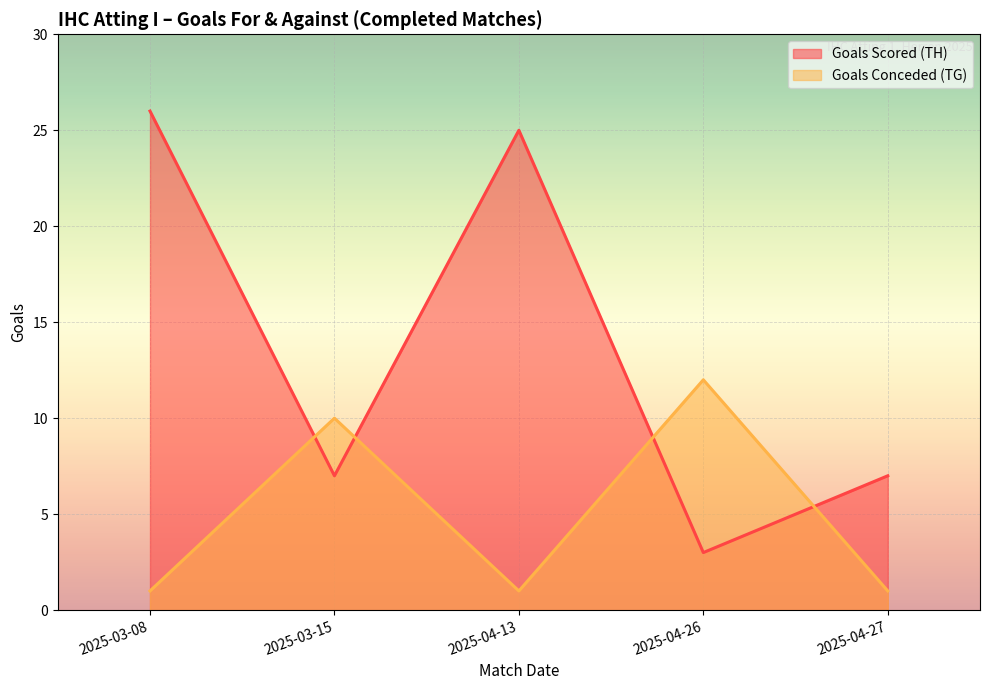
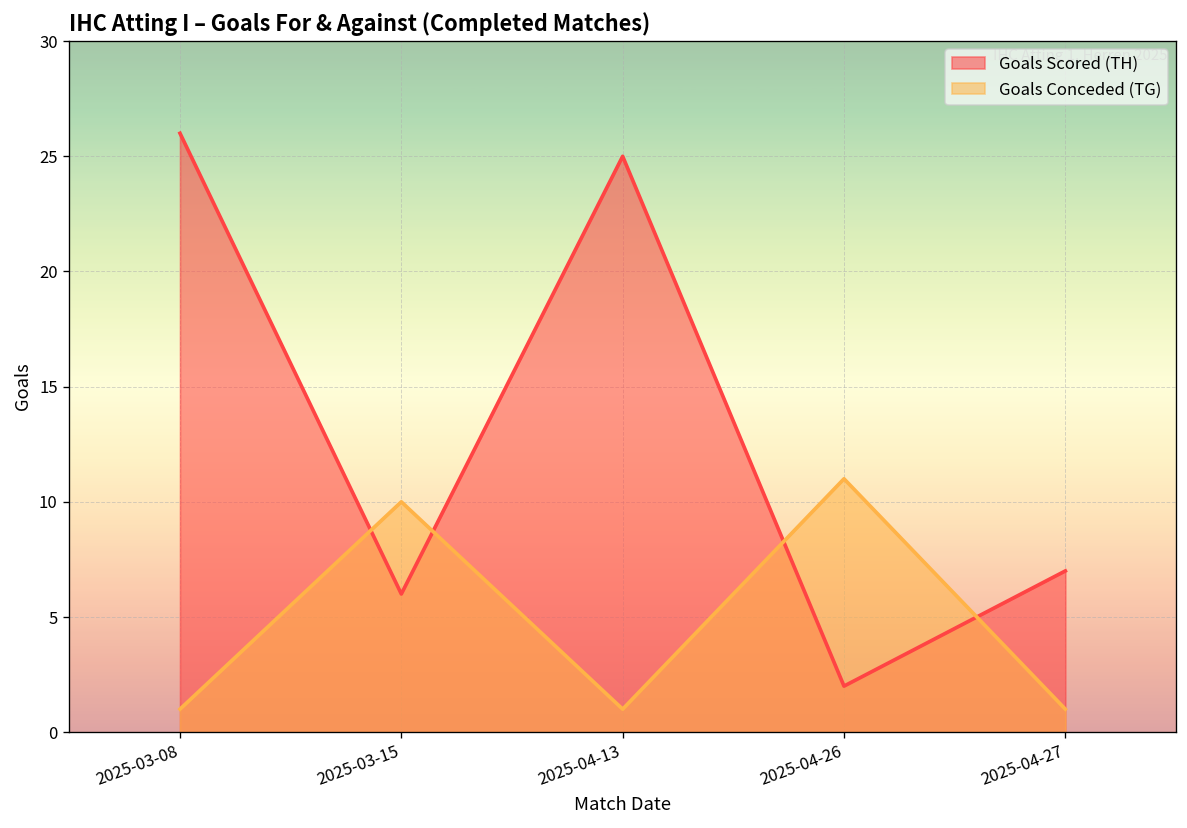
Goals Scored (TH), 2025-03-15: 7 -> 6
Goals Scored (TH), 2025-04-26: 3 -> 2
Goals Conceded (TG), 2025-04-26: 12 -> 11
